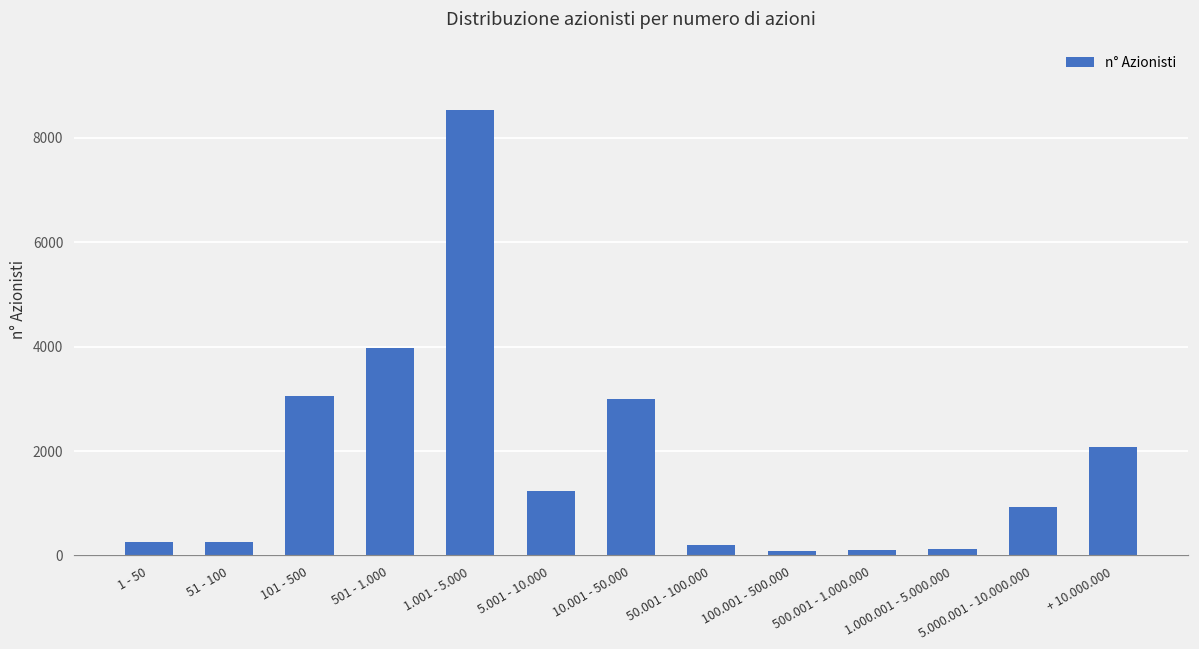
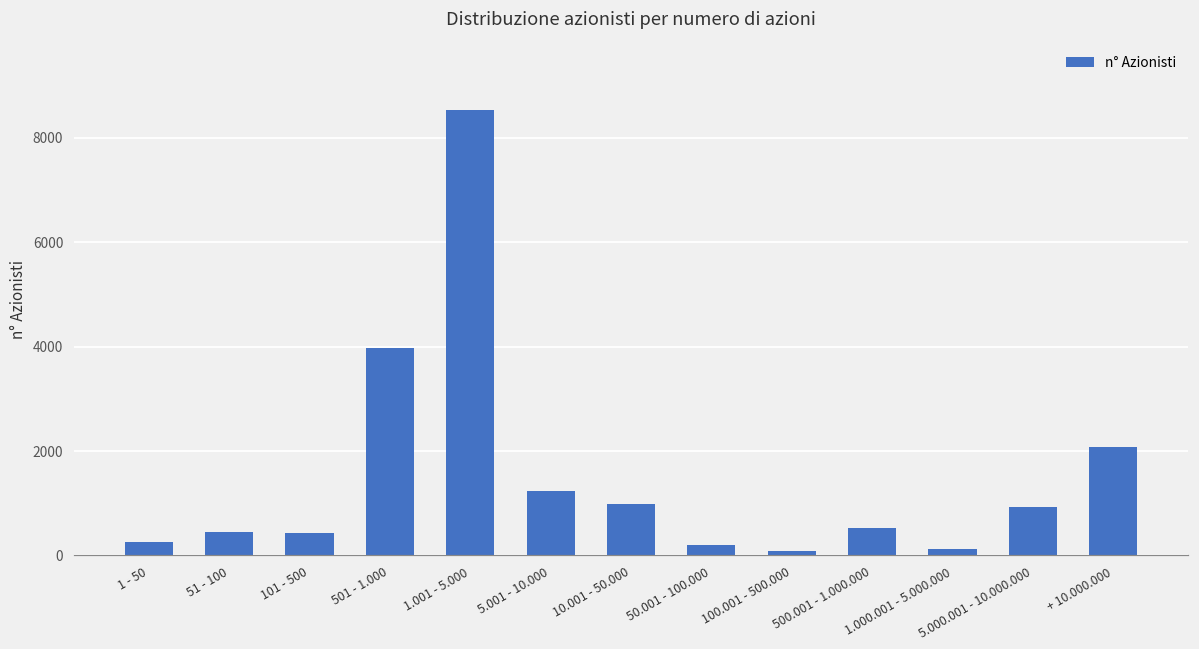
51 - 100: 300 -> 500
101 - 500: 3000 -> 400
10.001 - 50.000: 3000 -> 1000
500.001 - 1.000.000: 100 -> 500
